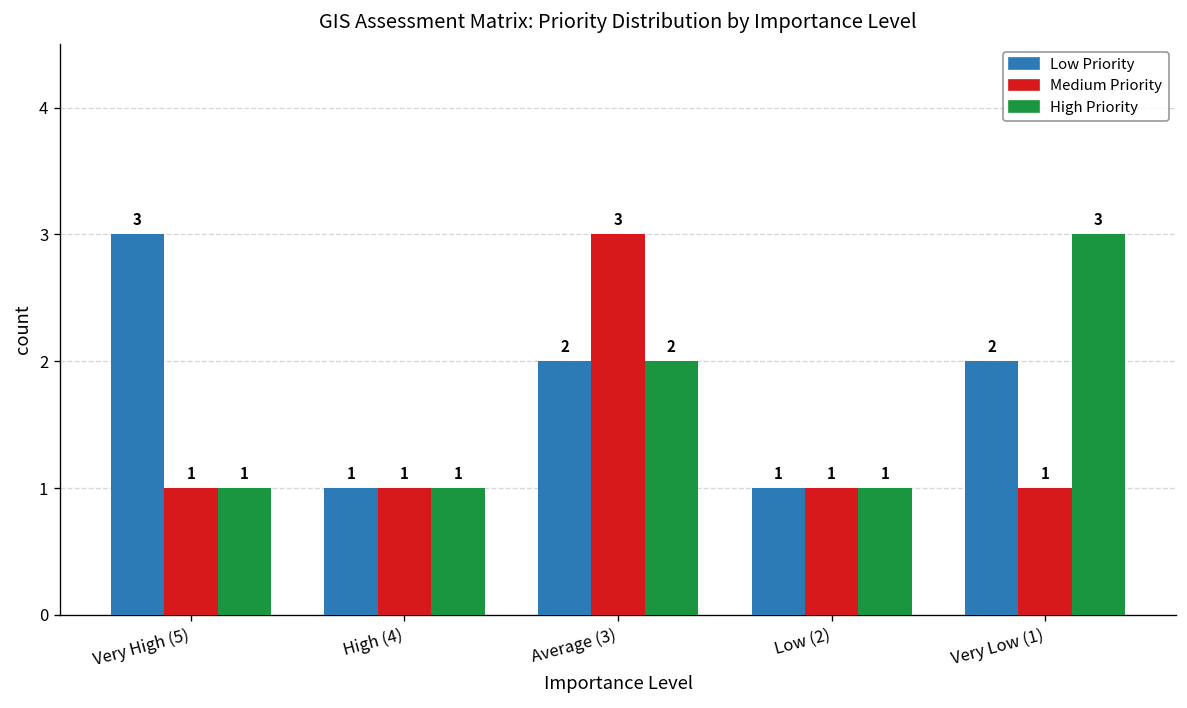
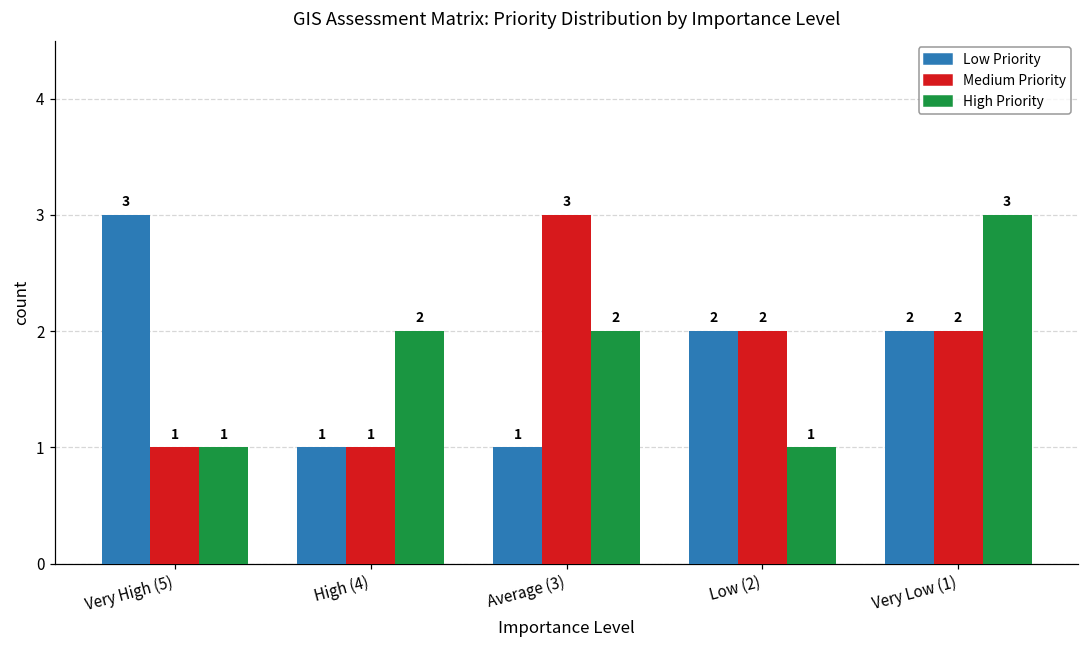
High Priority, High (4): 1 -> 2
Low Priority, Average (3): 2 -> 1
Low Priority, Low (2): 1 -> 2
Medium Priority, Low (2): 1 -> 2
Medium Priority, Very Low (1): 1 -> 2
